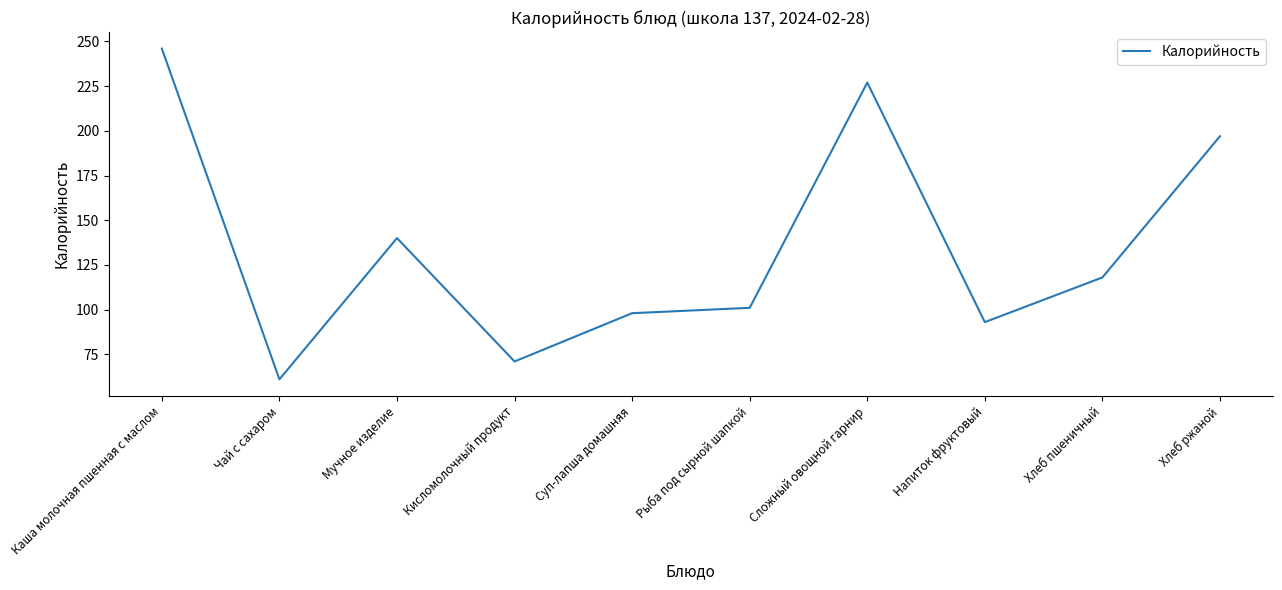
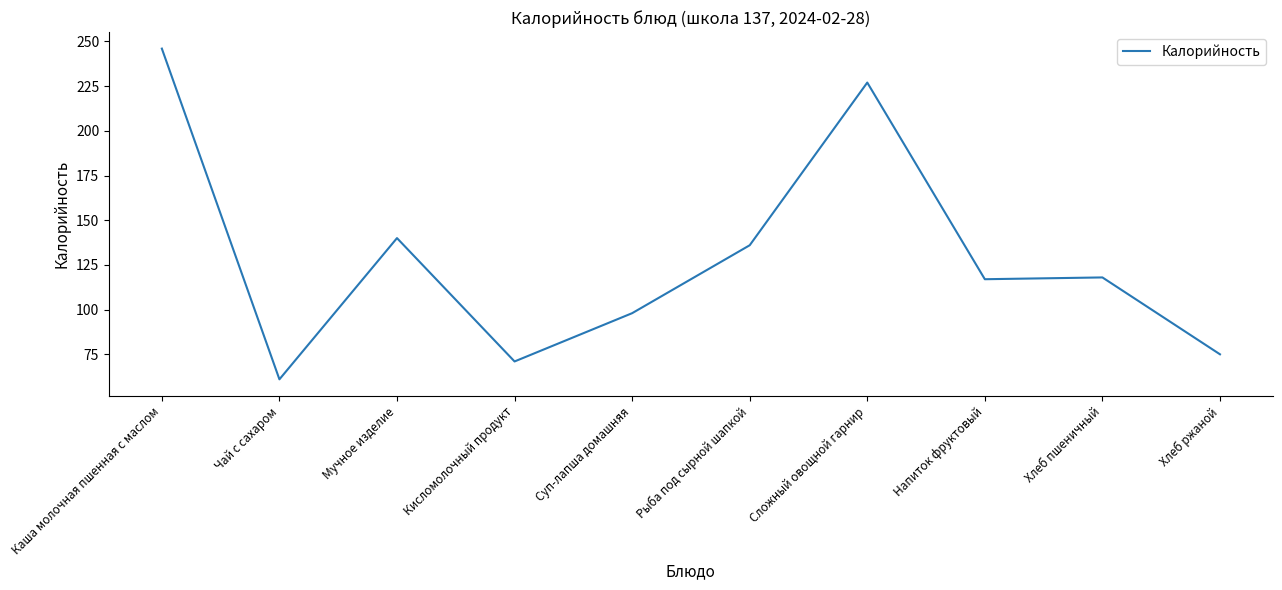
Рыба под сырной шапкой: 101 -> 136
Напиток фруктовый: 93 -> 117
Хлеб ржаной: 197 -> 75
